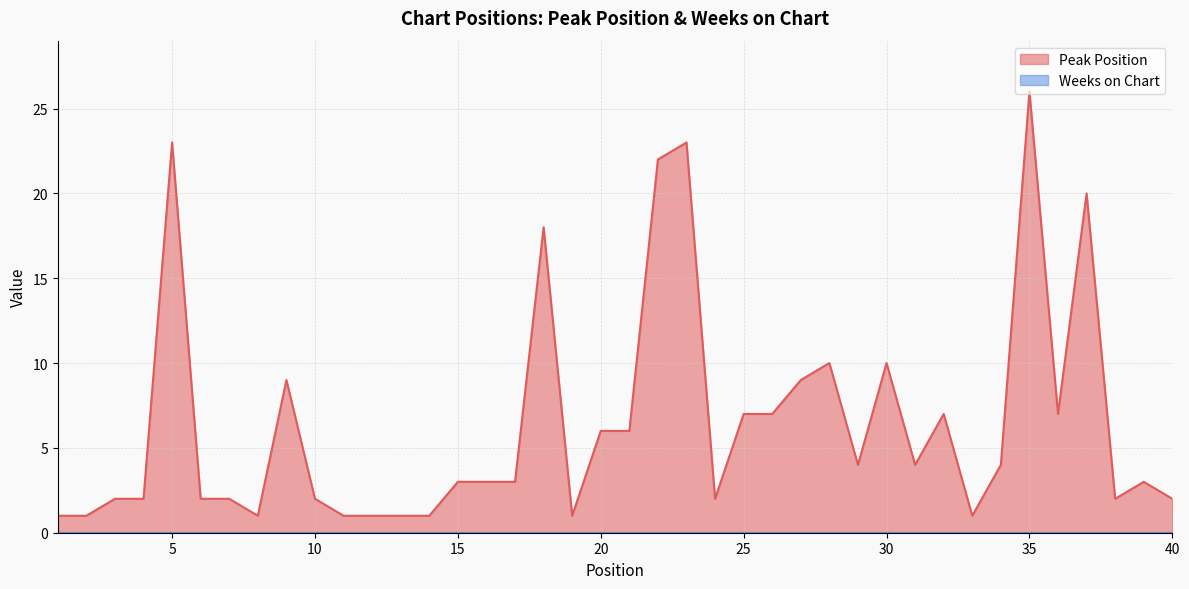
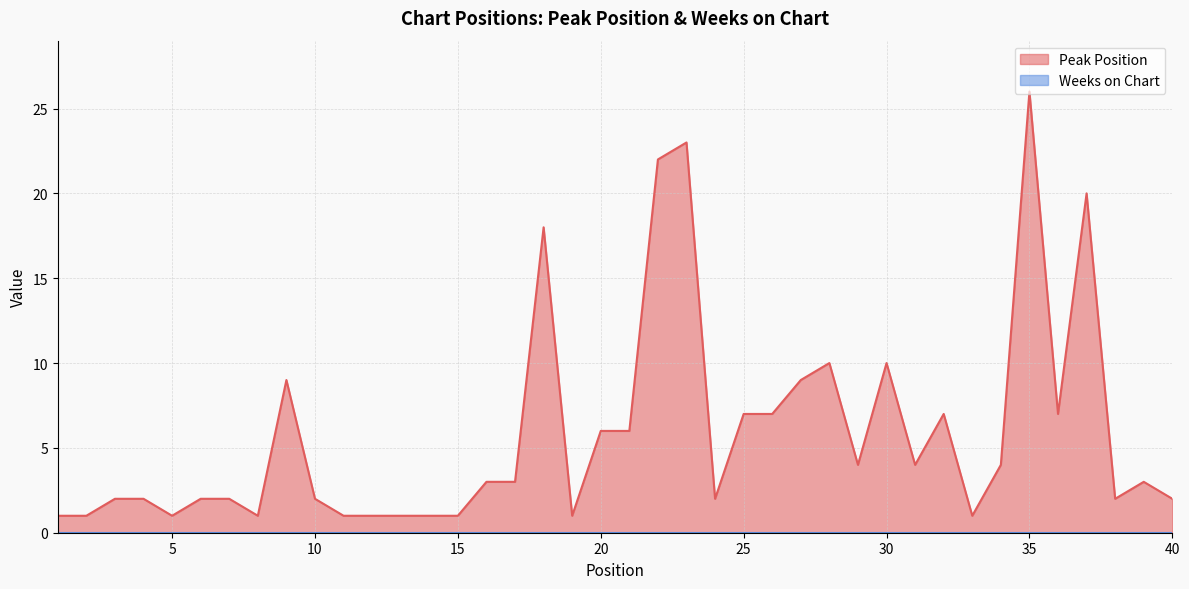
Peak Position, 5: 23 -> 1
Peak Position, 15: 3 -> 1
